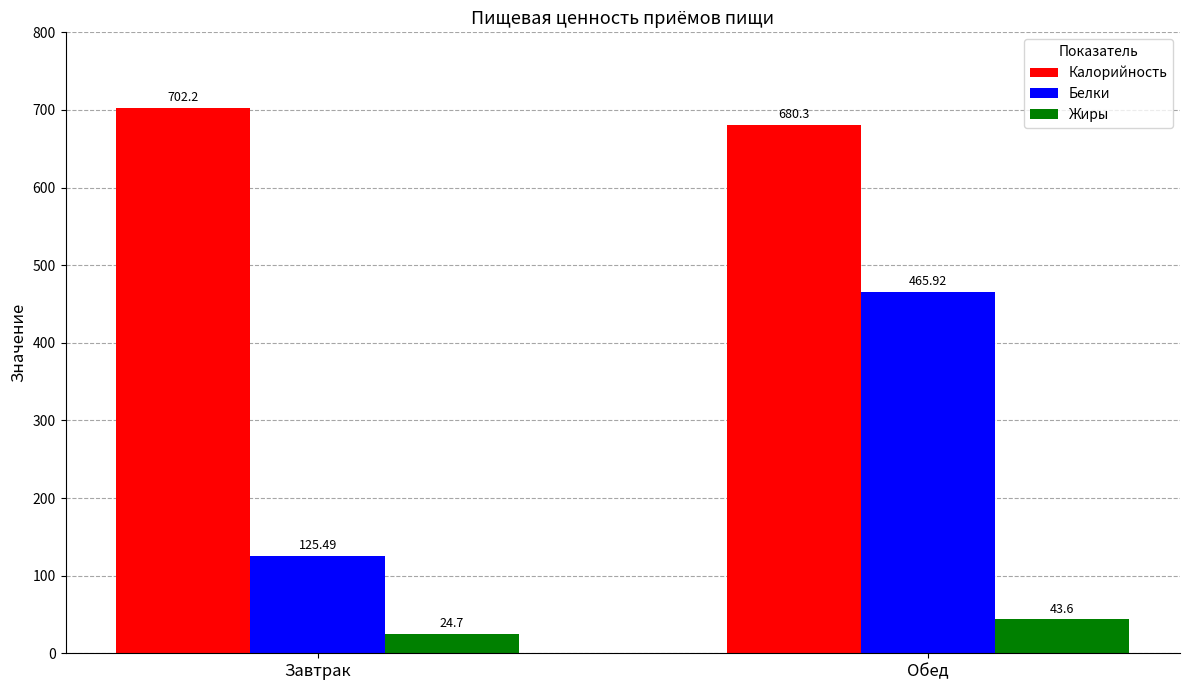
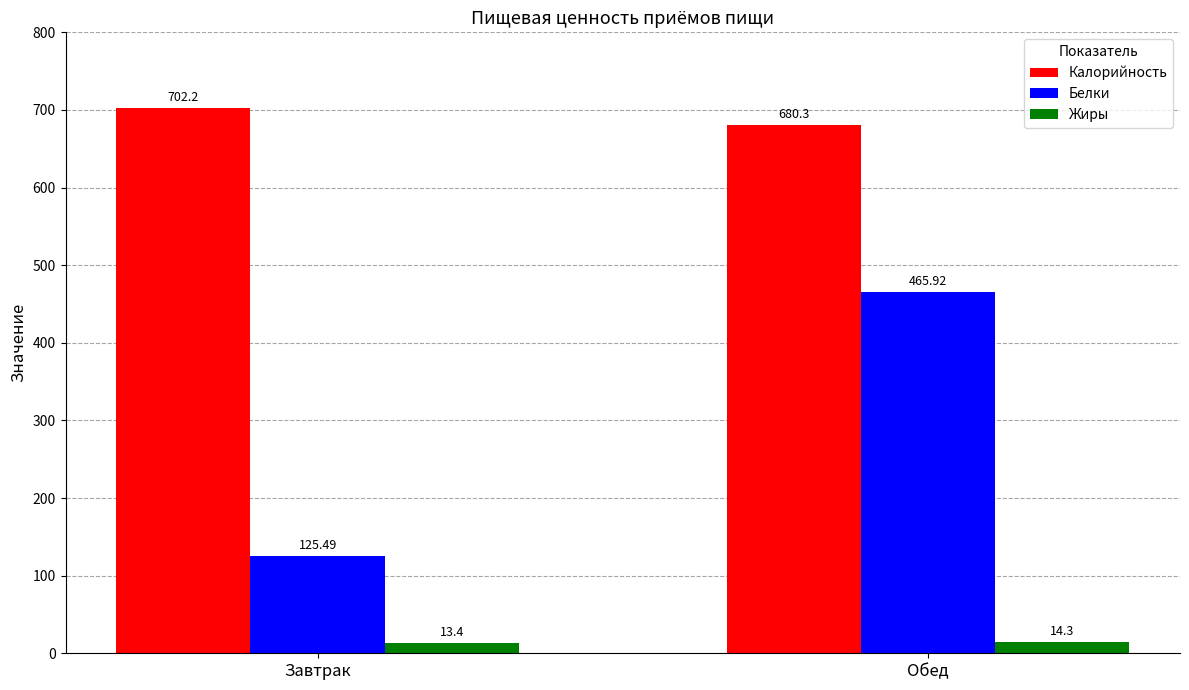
Жиры, Завтрак: 24.7 -> 13.4
Жиры, Обед: 43.6 -> 14.3
